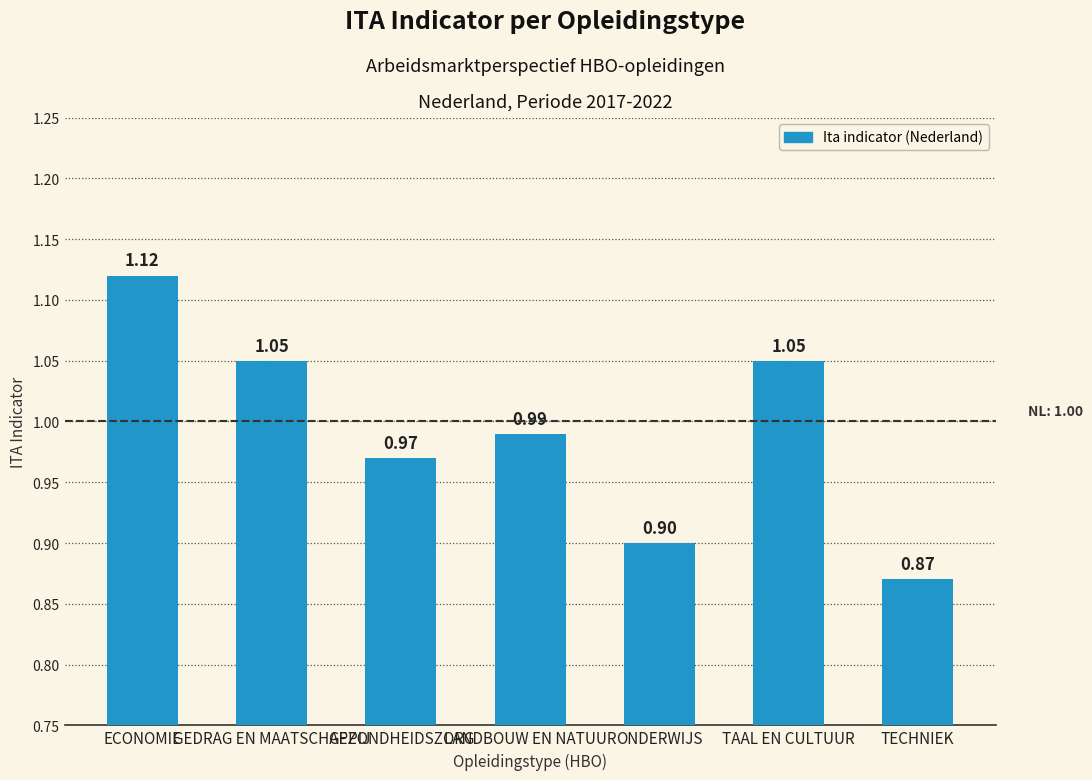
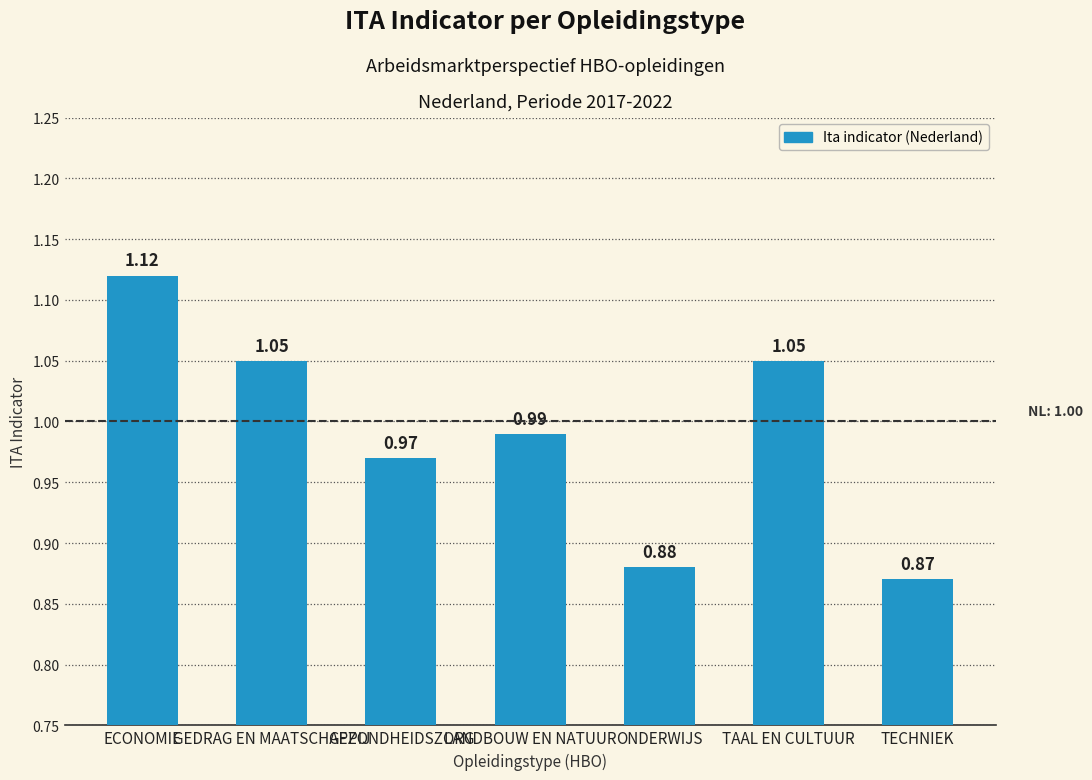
ONDERWIJS: 0.90 -> 0.88
